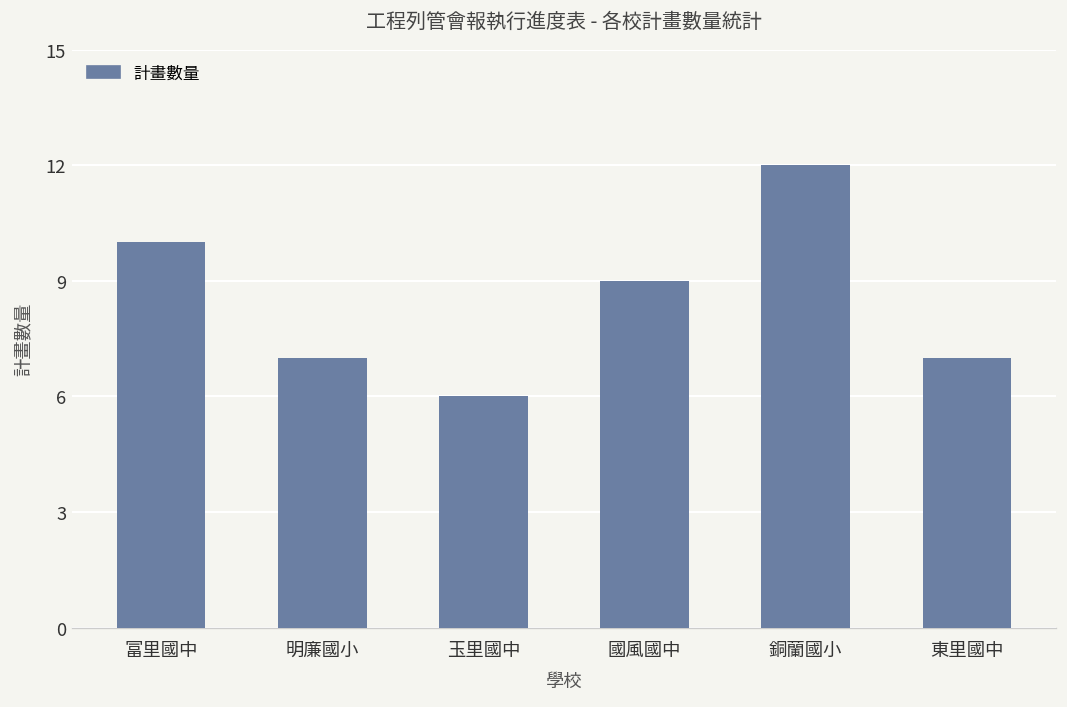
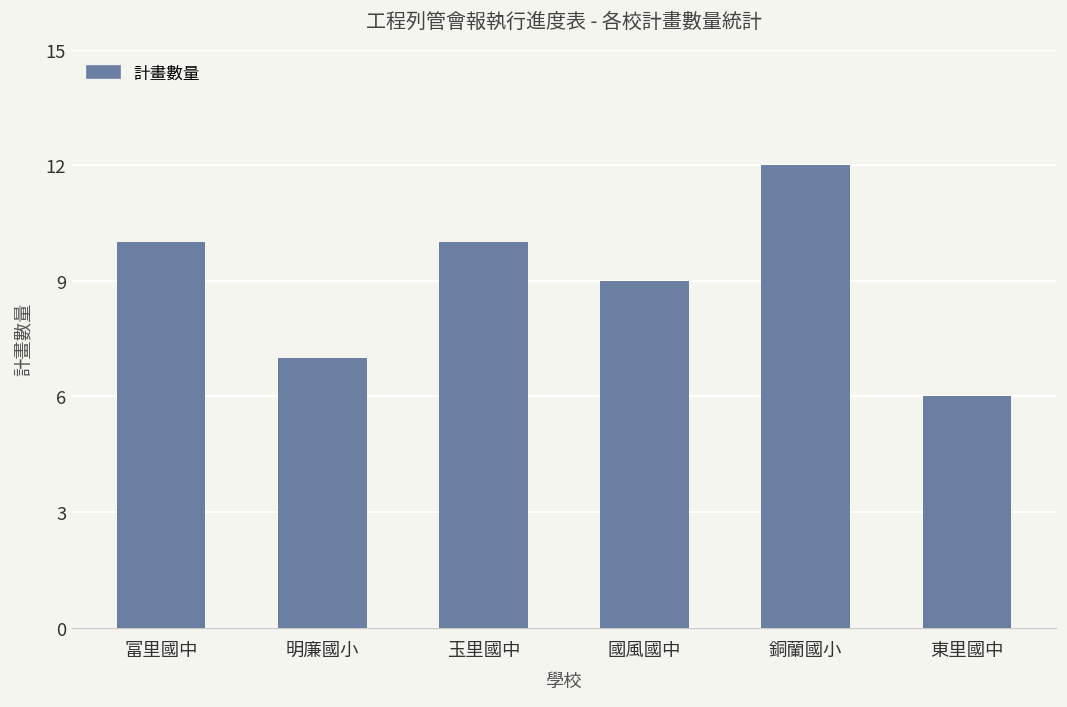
玉里國中: 6 -> 10
東里國中: 7 -> 6
